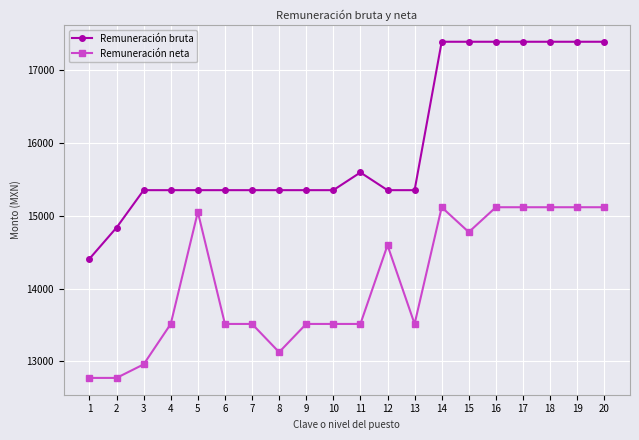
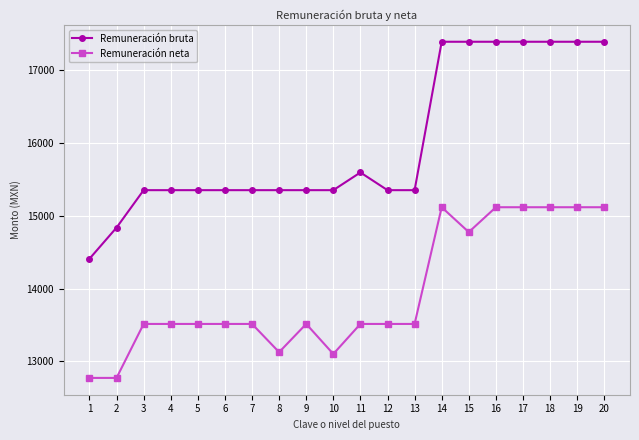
Remuneración neta, 3: 13000 -> 13500
Remuneración neta, 5: 15100 -> 13500
Remuneración neta, 10: 13500 -> 13100
Remuneración neta, 12: 14600 -> 13500
